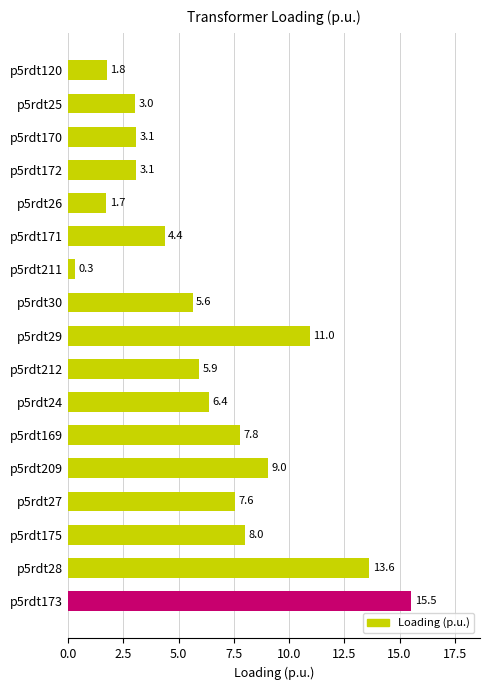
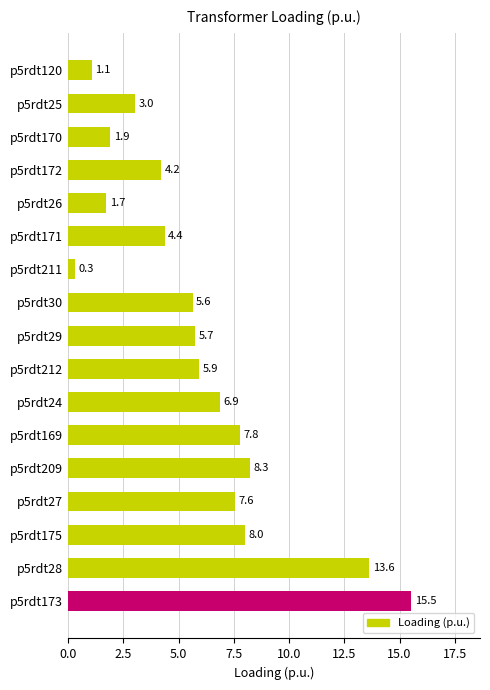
p5rdt120: 1.8 -> 1.1
p5rdt170: 3.1 -> 1.9
p5rdt172: 3.1 -> 4.2
p5rdt29: 11.0 -> 5.7
p5rdt24: 6.4 -> 6.9
p5rdt209: 9.0 -> 8.3
